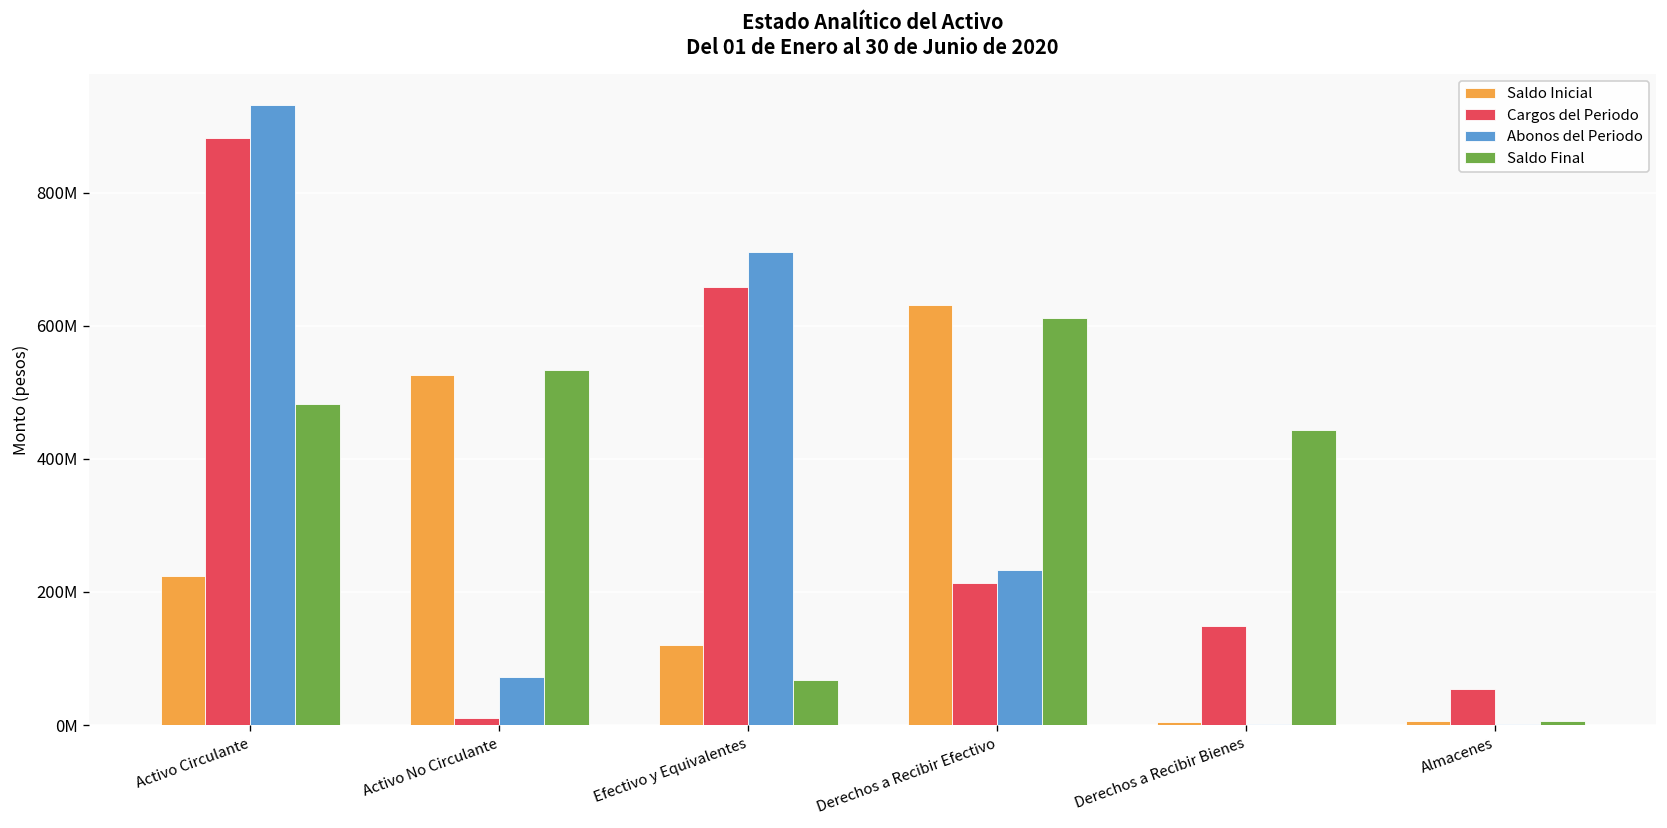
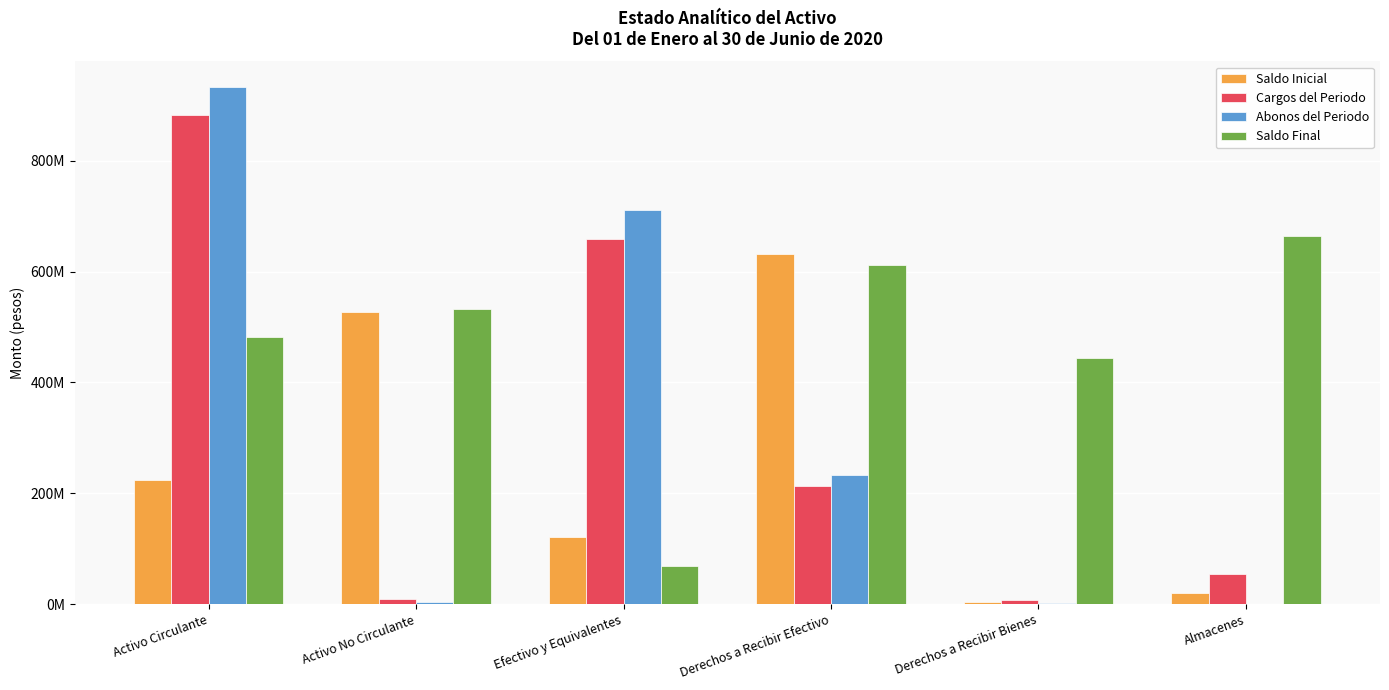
Abonos del Periodo, Activo No Circulante: 70000000 -> 0
Cargos del Periodo, Derechos a Recibir Bienes: 150000000 -> 10000000
Saldo Inicial, Almacenes: 10000000 -> 20000000
Saldo Final, Almacenes: 10000000 -> 660000000
